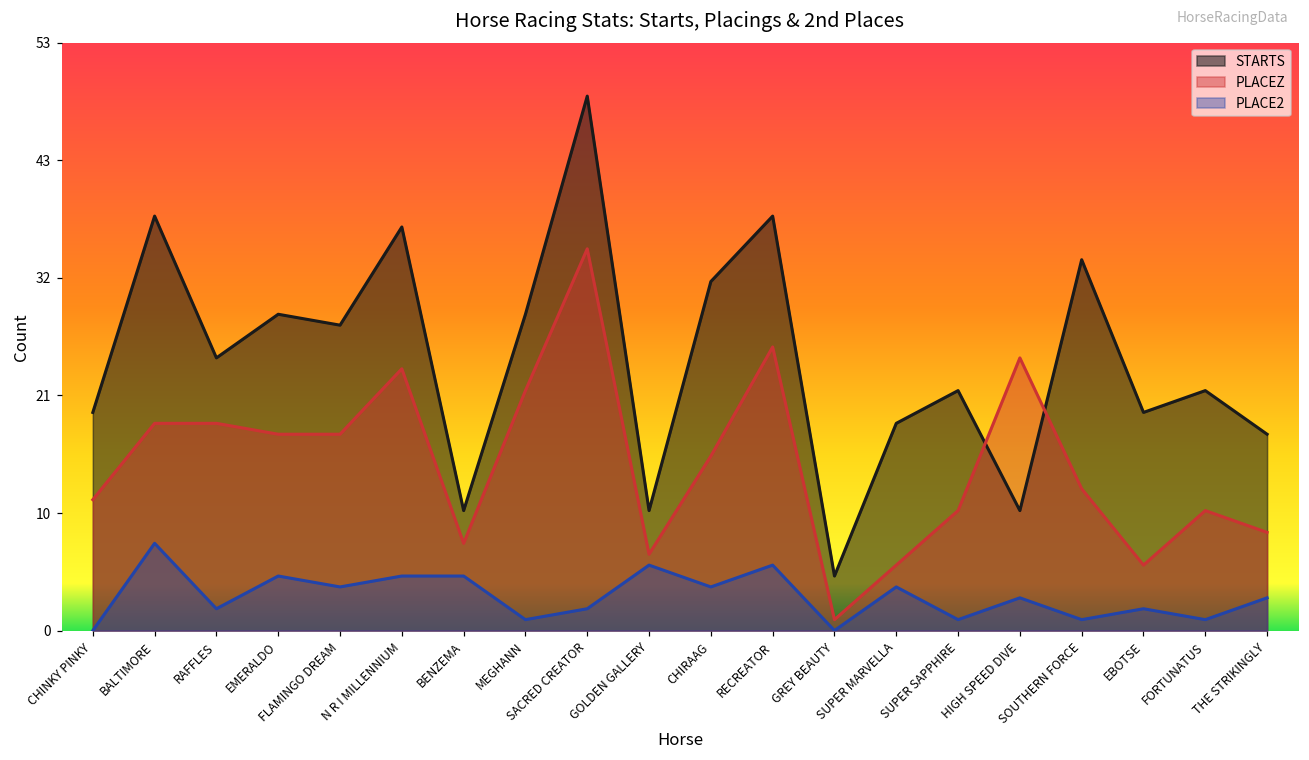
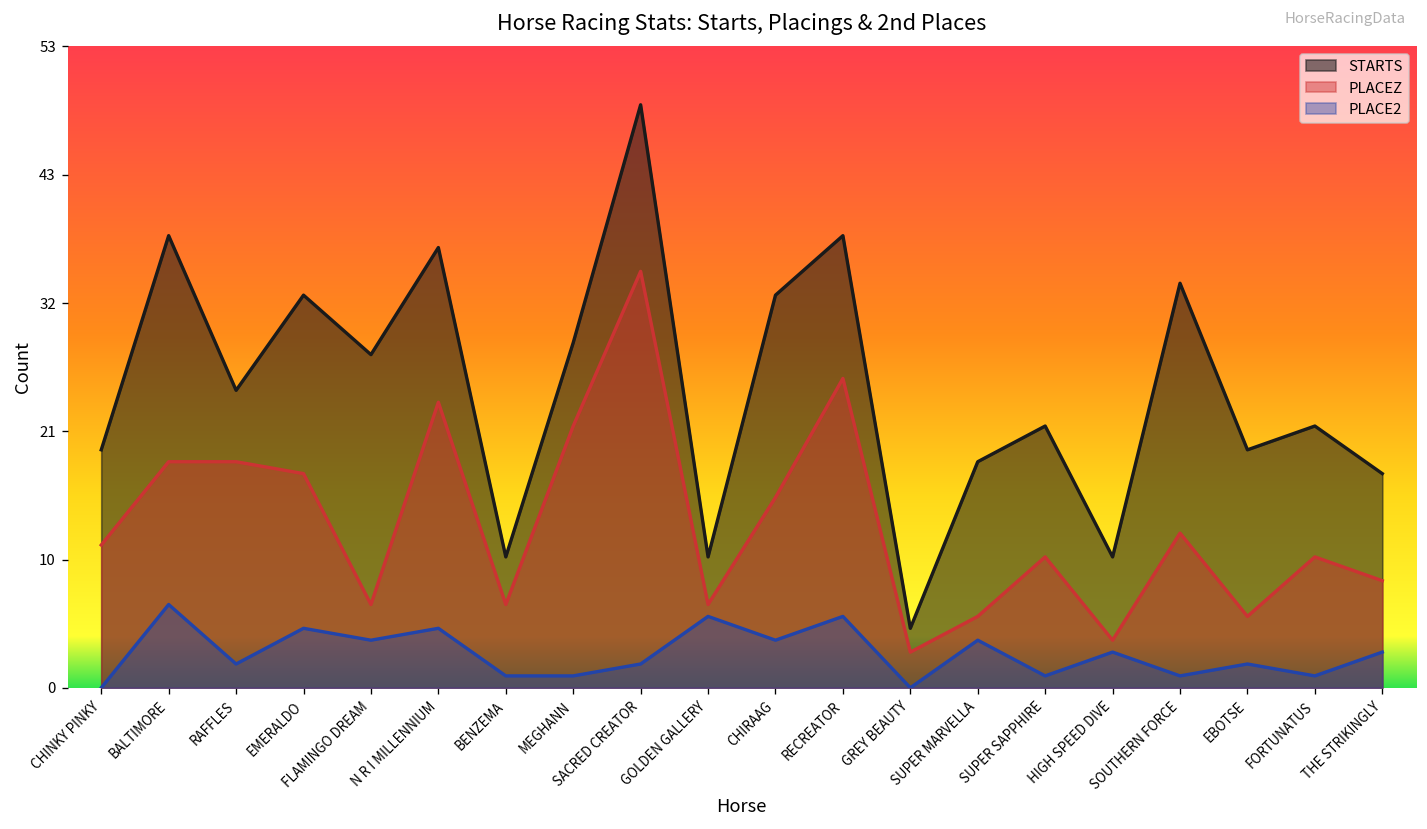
PLACE2, BALTIMORE: 8 -> 7
STARTS, EMERALDO: 29 -> 33
PLACEZ, FLAMINGO DREAM: 18 -> 7
PLACEZ, BENZEMA: 8 -> 7
PLACE2, BENZEMA: 5 -> 1
STARTS, CHIRAAG: 32 -> 33
PLACEZ, GREY BEAUTY: 1 -> 3
PLACEZ, HIGH SPEED DIVE: 25 -> 4
